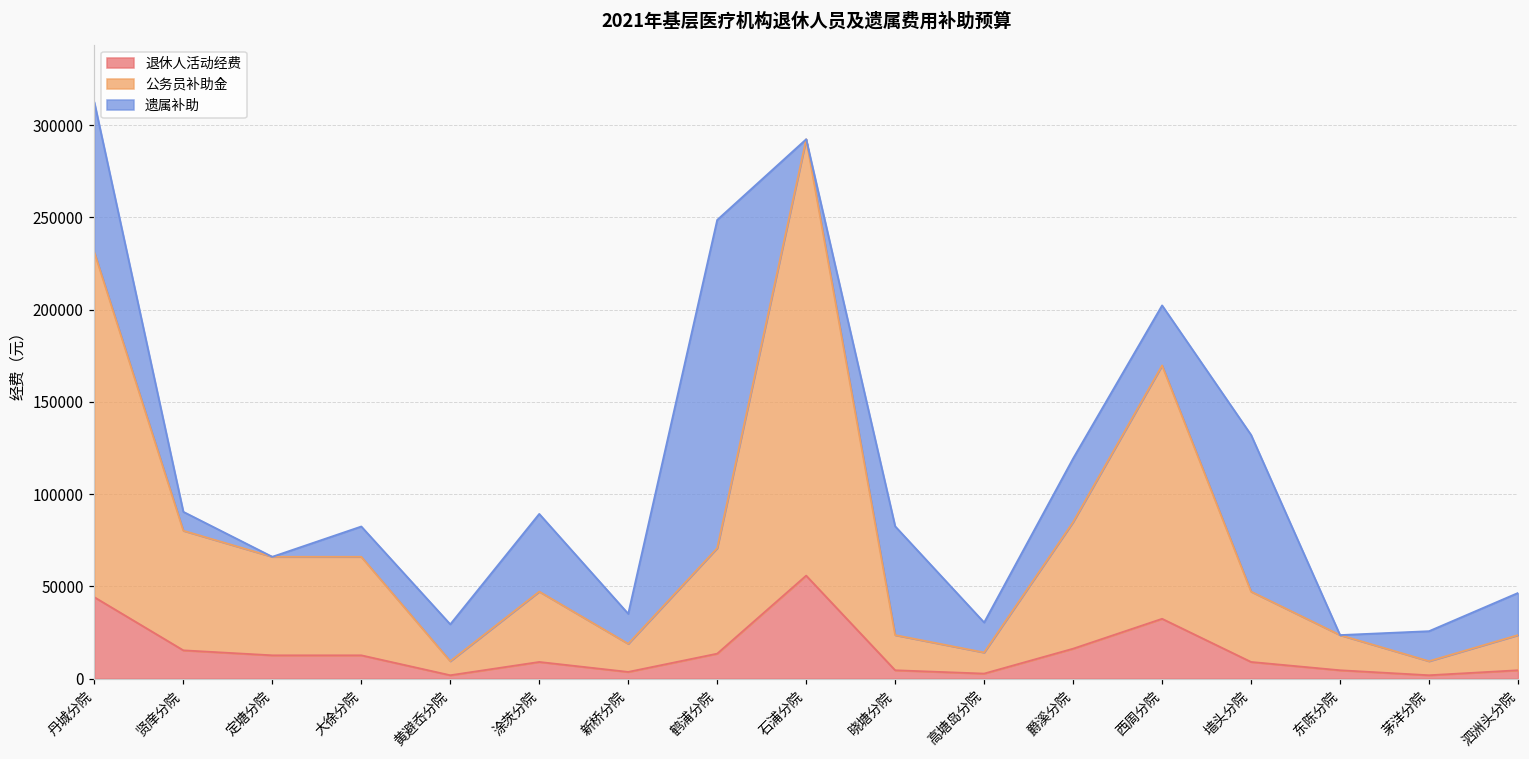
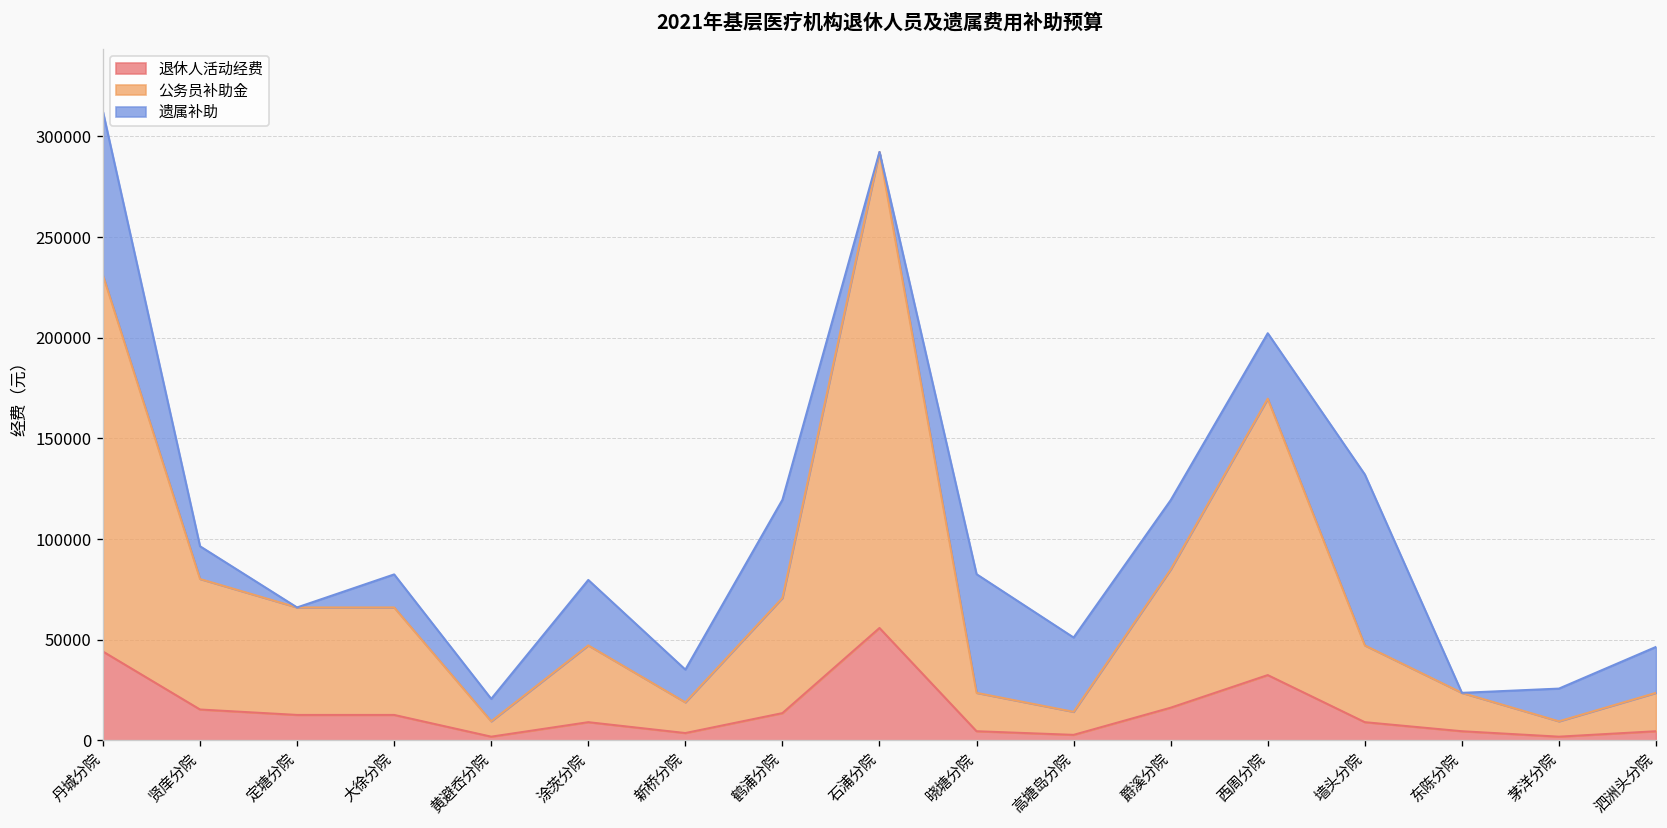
遗属补助, 贤庠分院: 10000 -> 16000
遗属补助, 黄避岙分院: 20000 -> 11000
遗属补助, 涂茨分院: 42000 -> 33000
遗属补助, 鹤浦分院: 178000 -> 49000
遗属补助, 高塘岛分院: 16000 -> 37000
